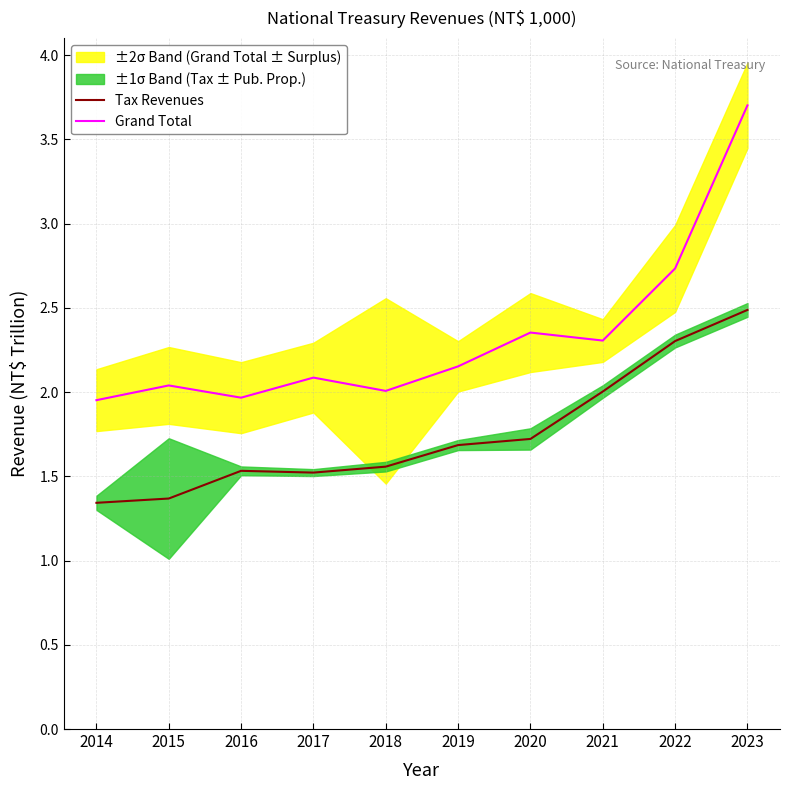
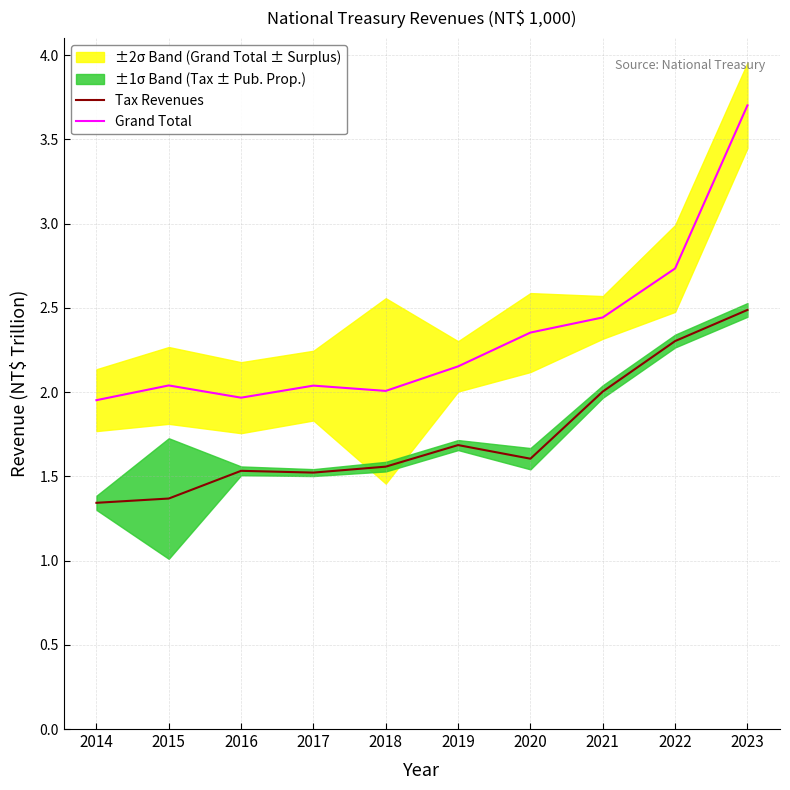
Grand Total, 2017: 2.09 -> 2.04
Tax Revenues, 2020: 1.72 -> 1.60
Grand Total, 2021: 2.31 -> 2.44
